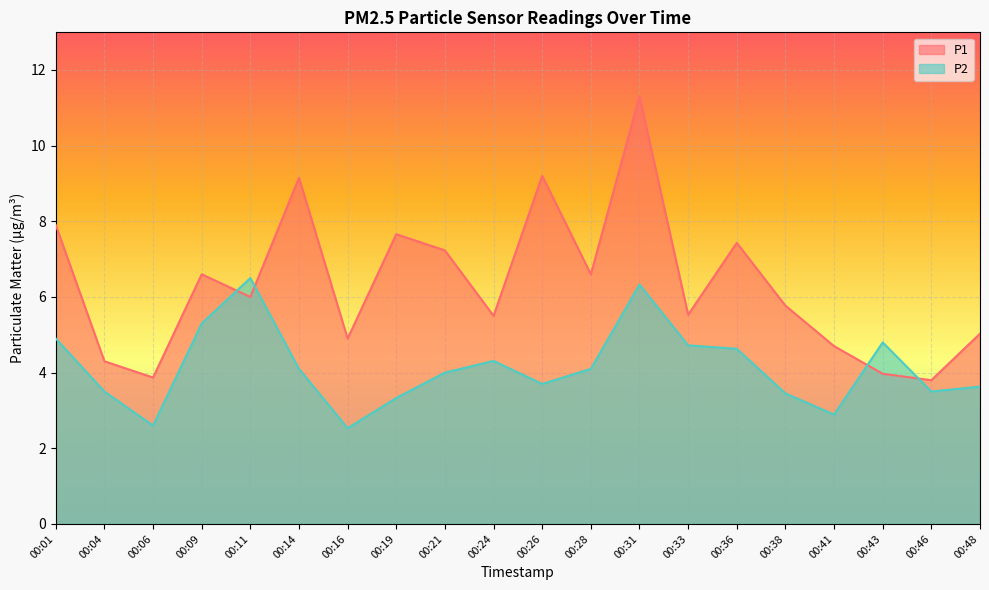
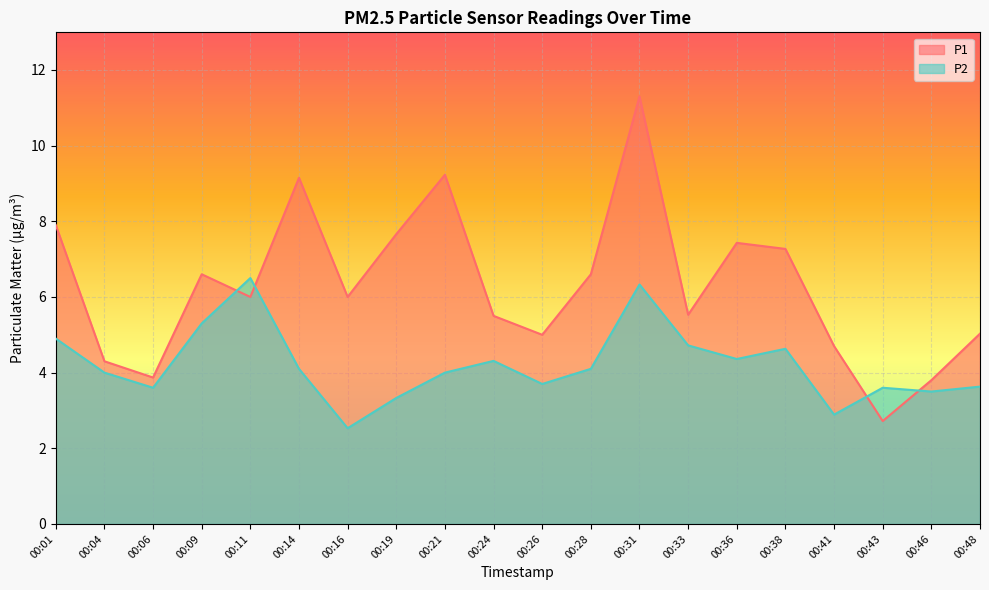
P2, 00:04: 3.5 -> 4.0
P2, 00:06: 2.6 -> 3.6
P1, 00:16: 4.9 -> 6.0
P1, 00:21: 7.2 -> 9.2
P1, 00:26: 9.2 -> 5.0
P2, 00:36: 4.6 -> 4.4
P1, 00:38: 5.8 -> 7.3
P2, 00:38: 3.5 -> 4.6
P1, 00:43: 4.0 -> 2.7
P2, 00:43: 4.8 -> 3.6
